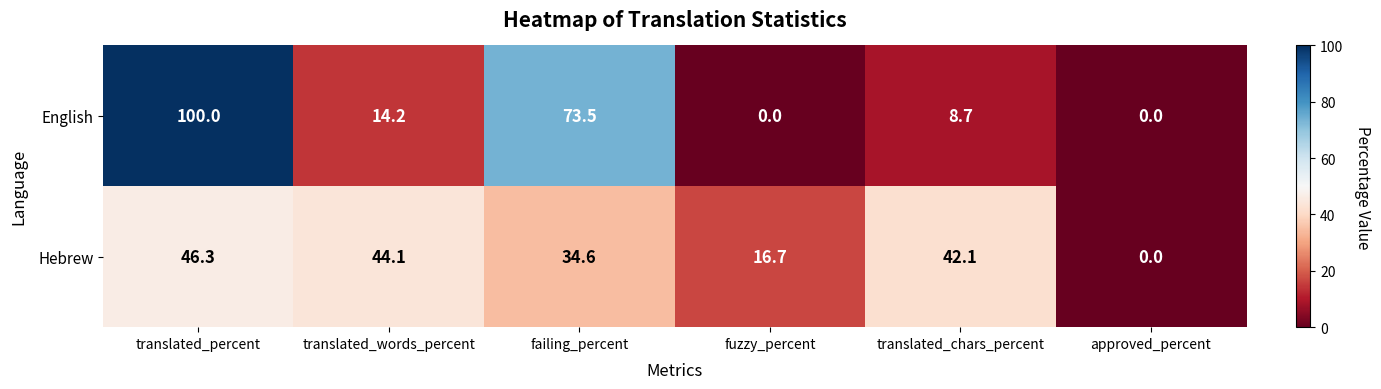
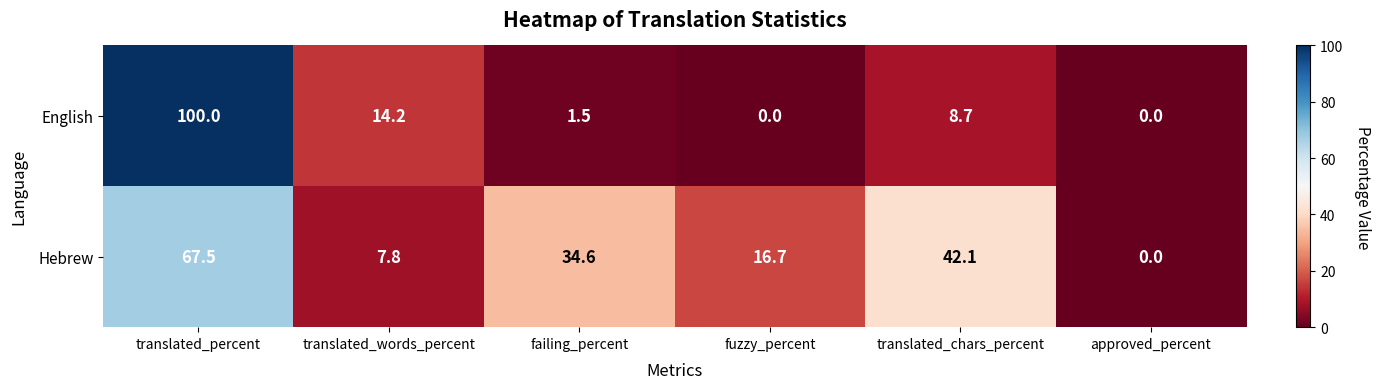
English, failing_percent: 73.5 -> 1.5
Hebrew, translated_percent: 46.3 -> 67.5
Hebrew, translated_words_percent: 44.1 -> 7.8
